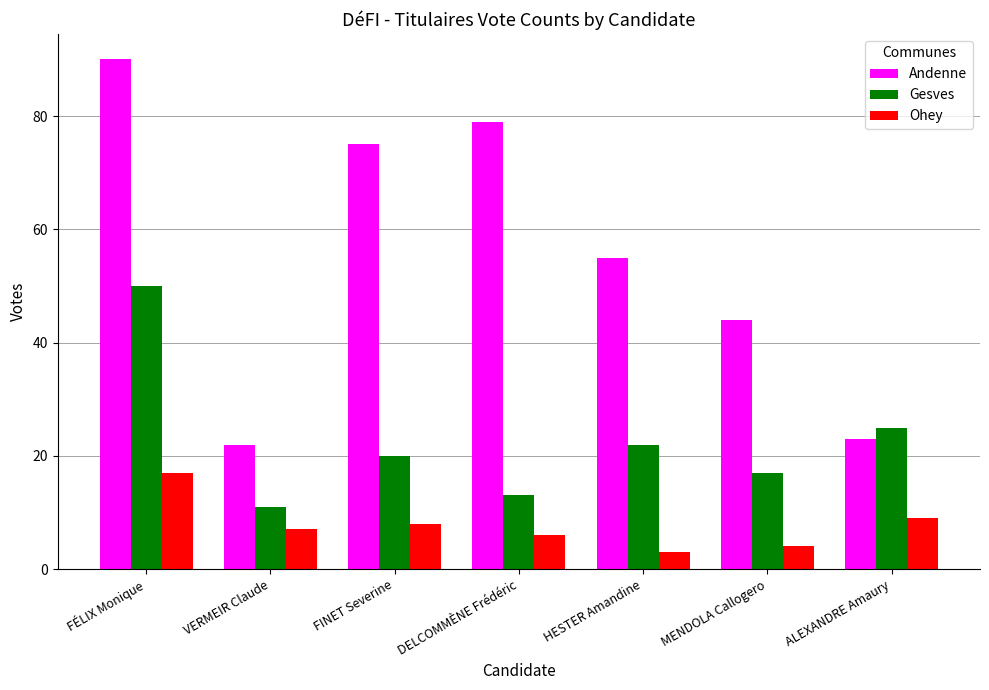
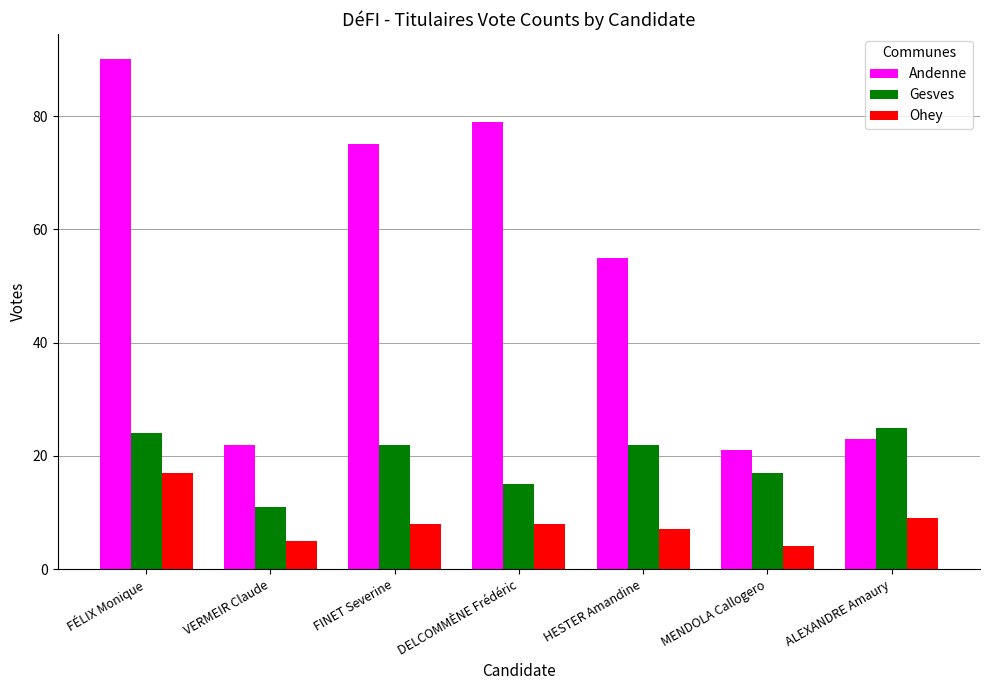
Gesves, FÉLIX Monique: 50 -> 24
Ohey, VERMEIR Claude: 7 -> 5
Gesves, FINET Severine: 20 -> 22
Gesves, DELCOMMÈNE Frédéric: 13 -> 15
Ohey, DELCOMMÈNE Frédéric: 6 -> 8
Ohey, HESTER Amandine: 3 -> 7
Andenne, MENDOLA Callogero: 44 -> 21
